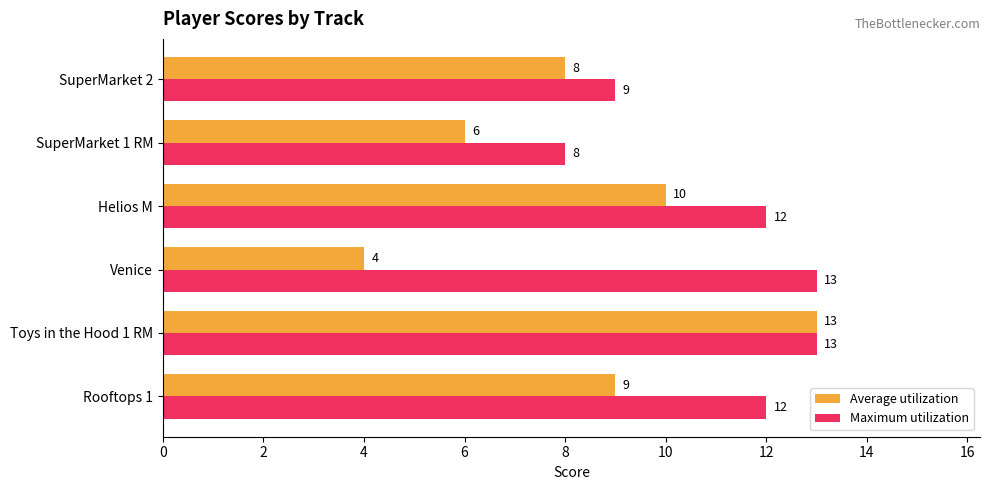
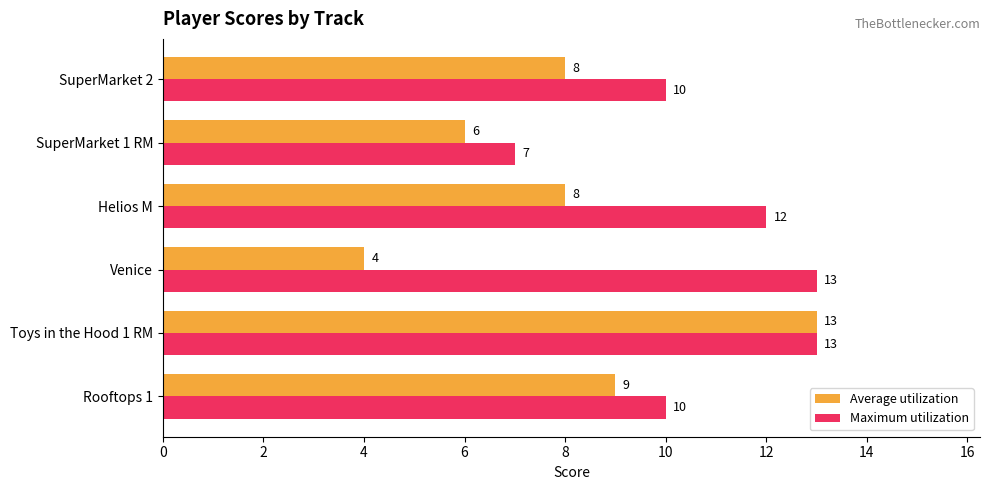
Maximum utilization, SuperMarket 2: 9 -> 10
Maximum utilization, SuperMarket 1 RM: 8 -> 7
Average utilization, Helios M: 10 -> 8
Maximum utilization, Rooftops 1: 12 -> 10
